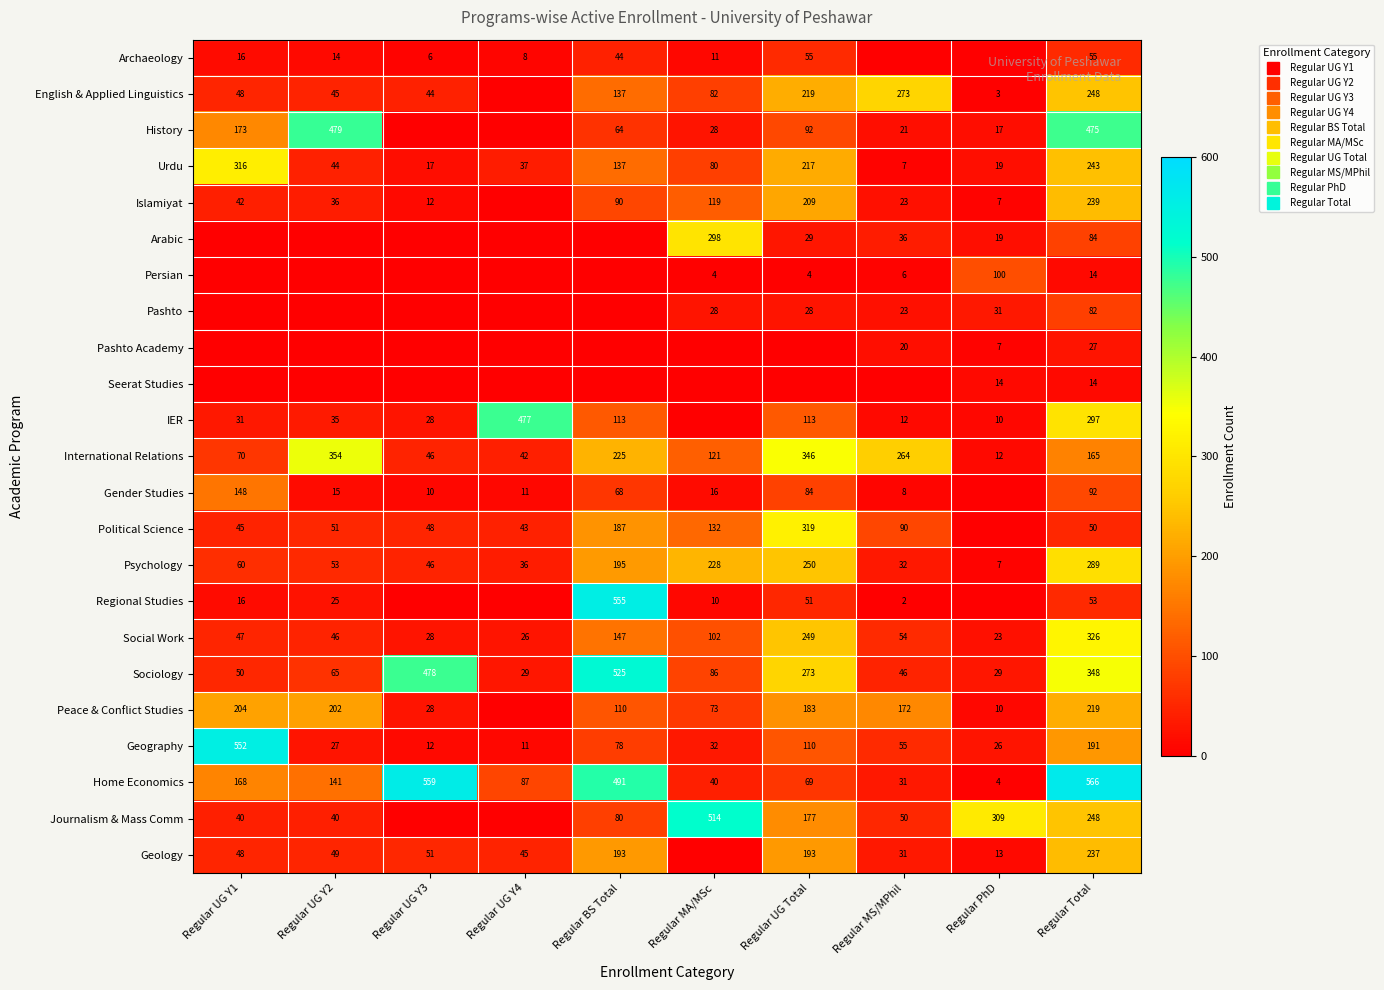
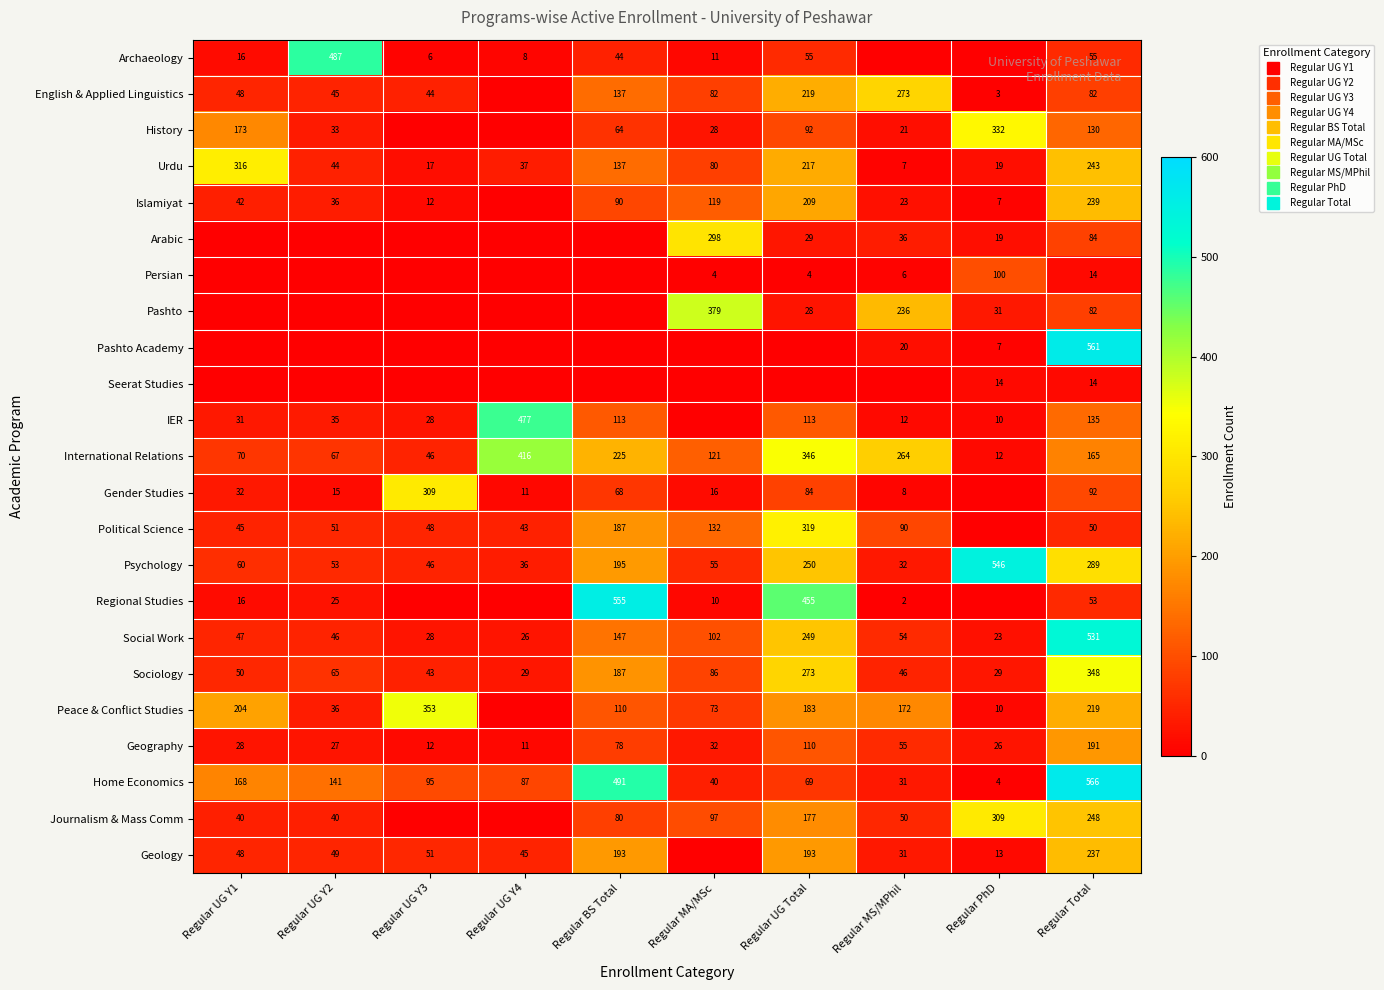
Archaeology, Regular UG Y2: 14 -> 487
English & Applied Linguistics, Regular Total: 248 -> 82
History, Regular UG Y2: 479 -> 33
History, Regular PhD: 17 -> 332
History, Regular Total: 475 -> 130
Pashto, Regular MA/MSc: 28 -> 379
Pashto, Regular MS/MPhil: 23 -> 236
Pashto Academy, Regular Total: 27 -> 561
IER, Regular Total: 297 -> 135
International Relations, Regular UG Y2: 354 -> 67
International Relations, Regular UG Y4: 42 -> 416
Gender Studies, Regular UG Y1: 148 -> 32
Gender Studies, Regular UG Y3: 10 -> 309
Psychology, Regular MA/MSc: 228 -> 55
Psychology, Regular PhD: 7 -> 546
Regional Studies, Regular UG Total: 51 -> 455
Social Work, Regular Total: 326 -> 531
Sociology, Regular UG Y3: 478 -> 43
Sociology, Regular BS Total: 525 -> 187
Peace & Conflict Studies, Regular UG Y2: 202 -> 36
Peace & Conflict Studies, Regular UG Y3: 28 -> 353
Geography, Regular UG Y1: 552 -> 28
Home Economics, Regular UG Y3: 559 -> 95
Journalism & Mass Comm, Regular MA/MSc: 514 -> 97
